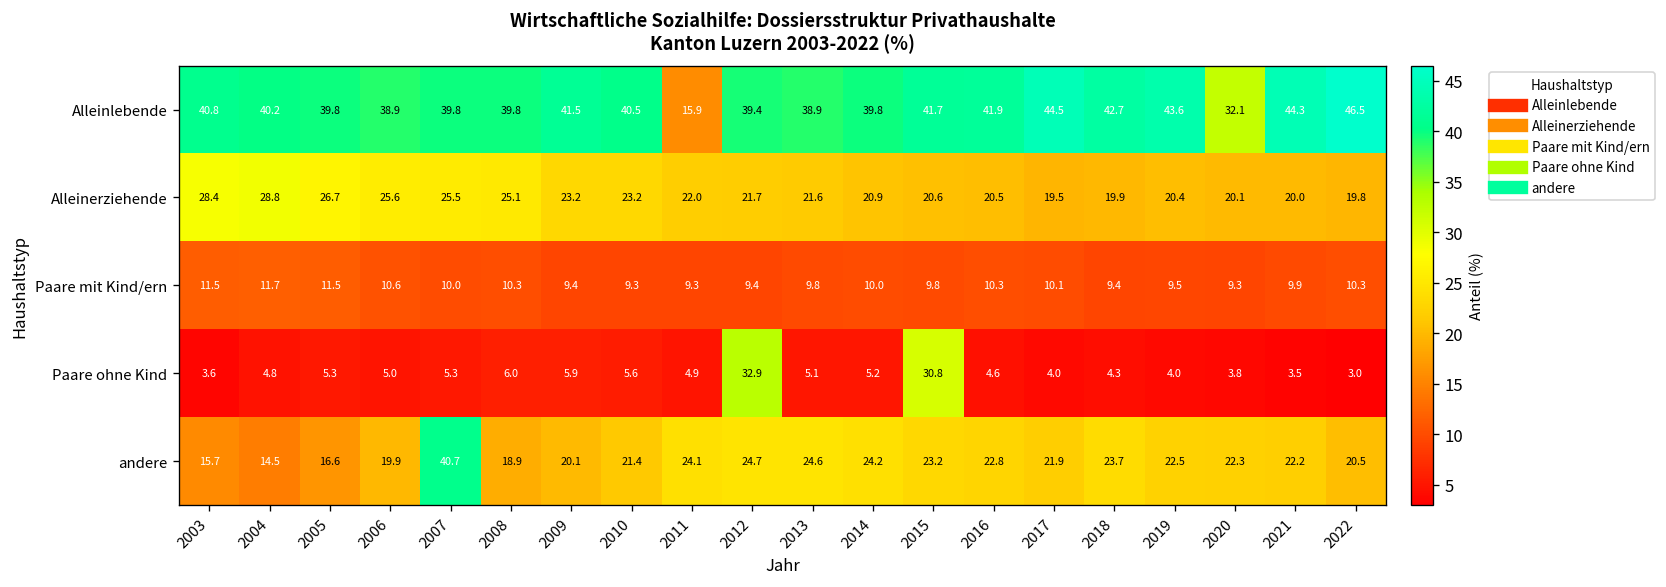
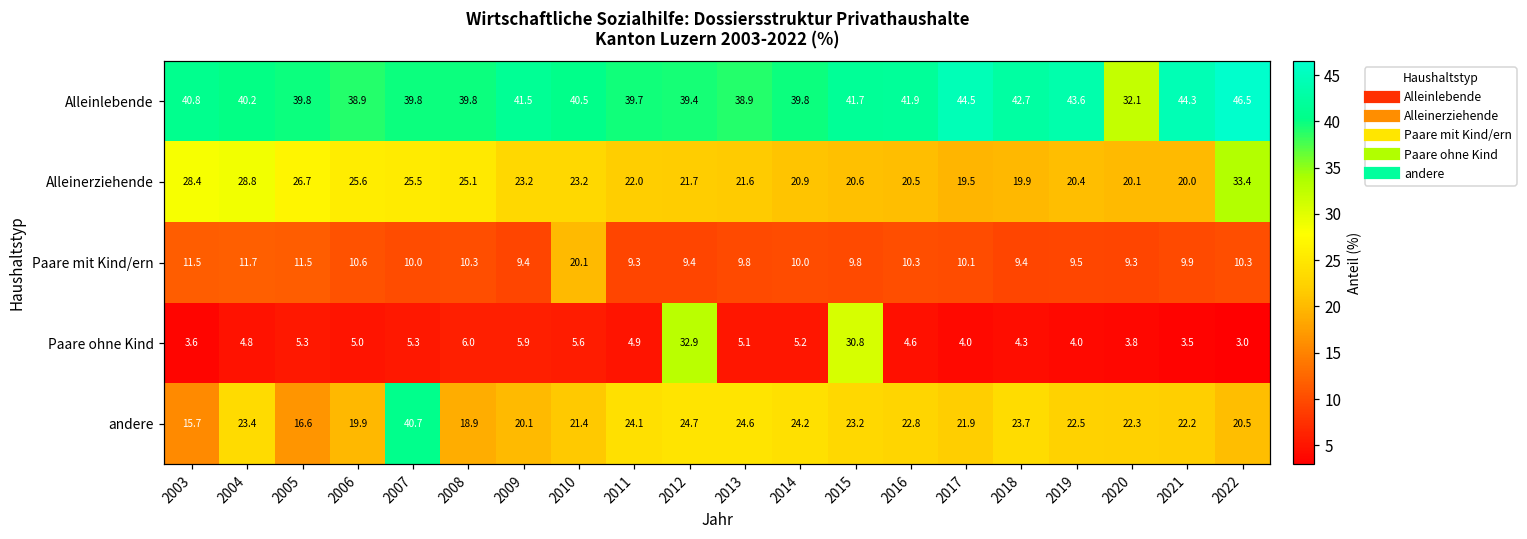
Alleinlebende, 2011: 15.9 -> 39.7
Alleinerziehende, 2022: 19.8 -> 33.4
Paare mit Kind/ern, 2010: 9.3 -> 20.1
andere, 2004: 14.5 -> 23.4
